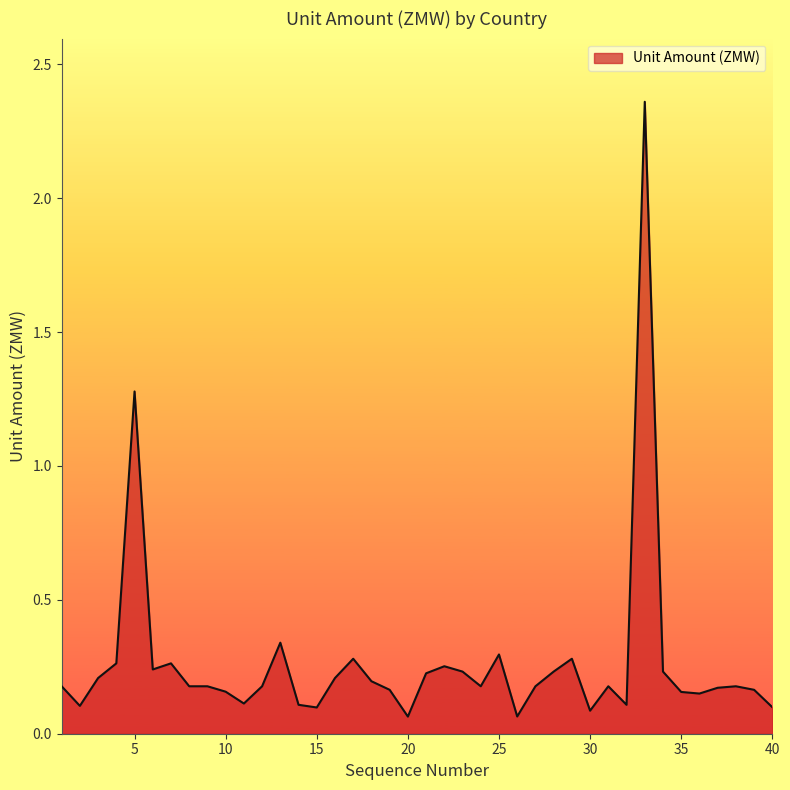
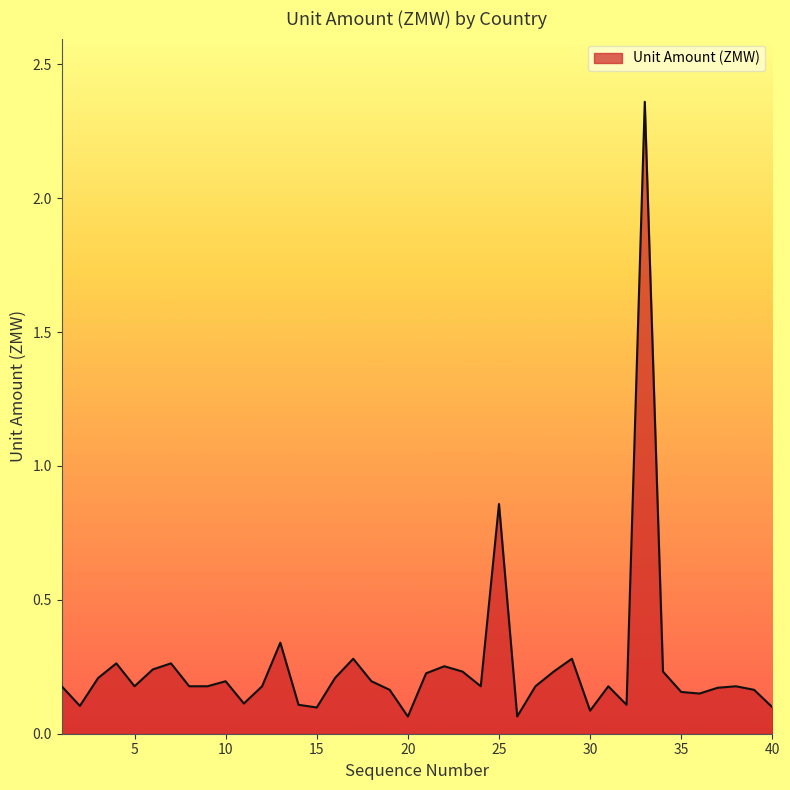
5: 1.28 -> 0.18
10: 0.16 -> 0.20
25: 0.30 -> 0.86
